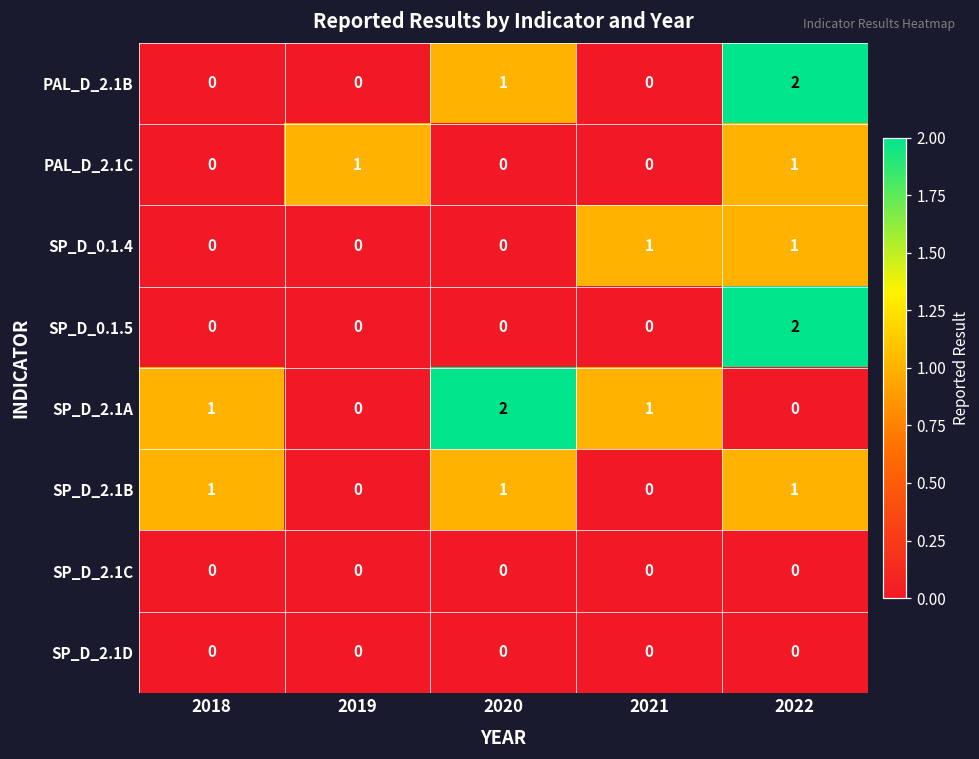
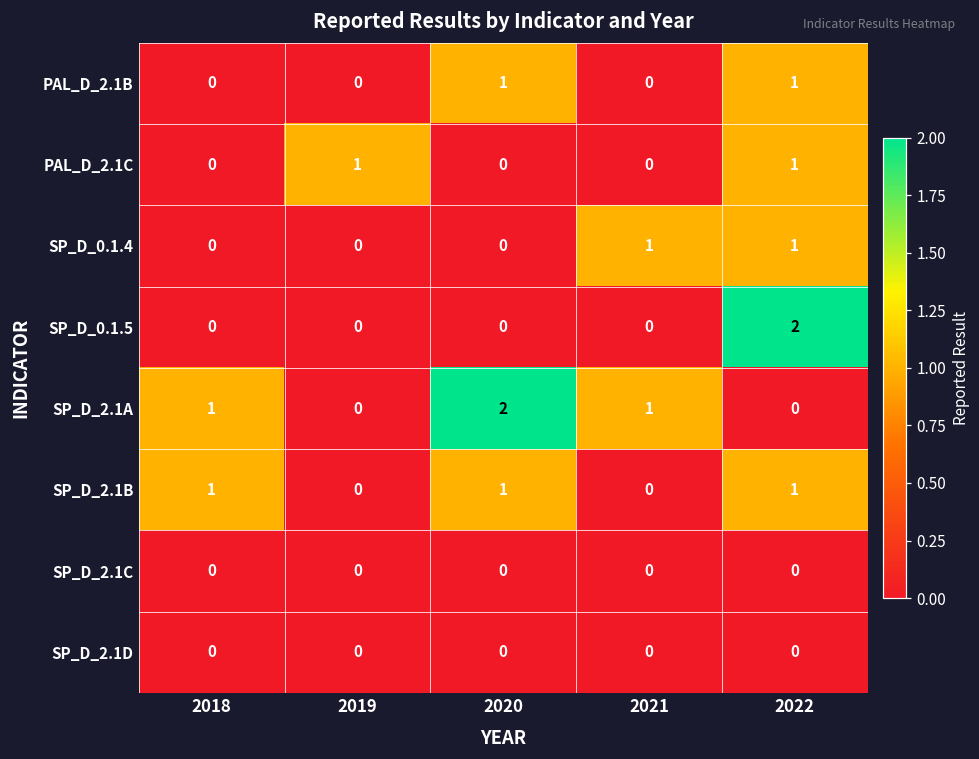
PAL_D_2.1B, 2022: 2 -> 1
